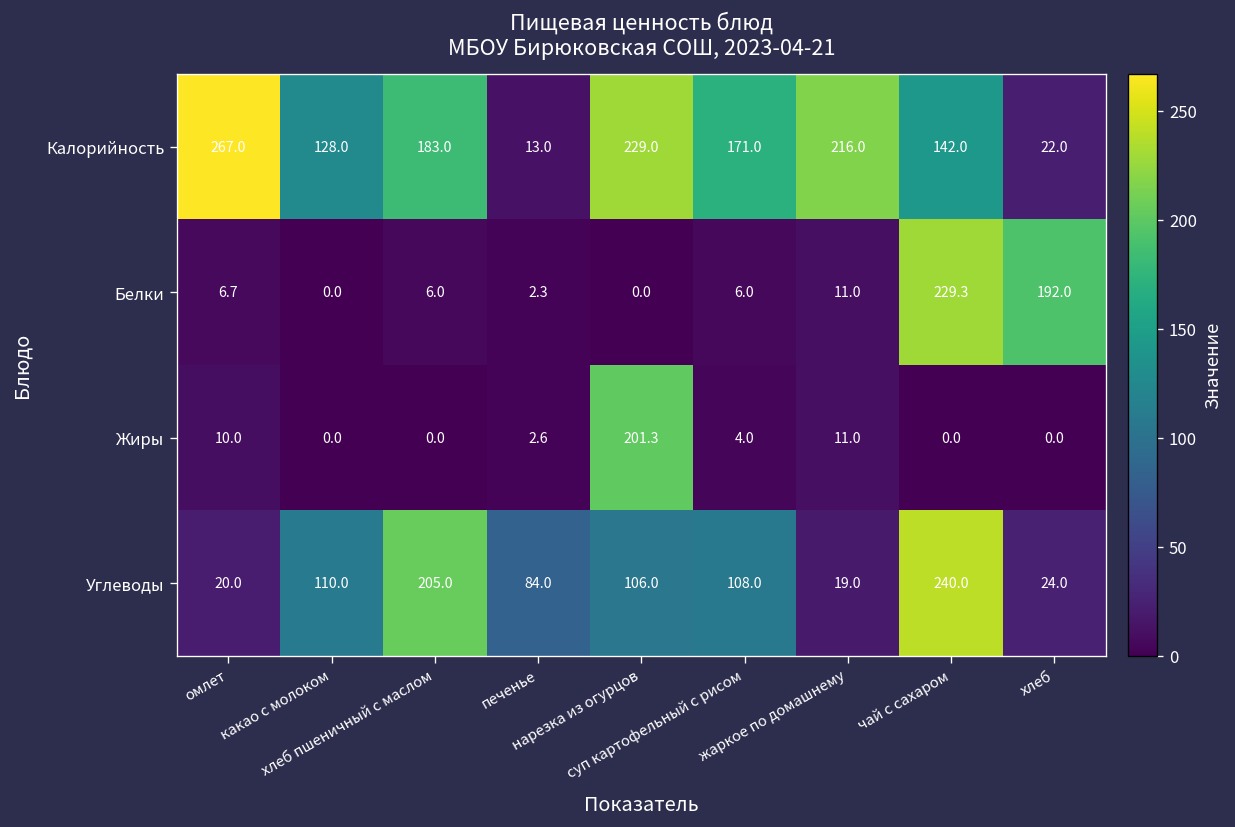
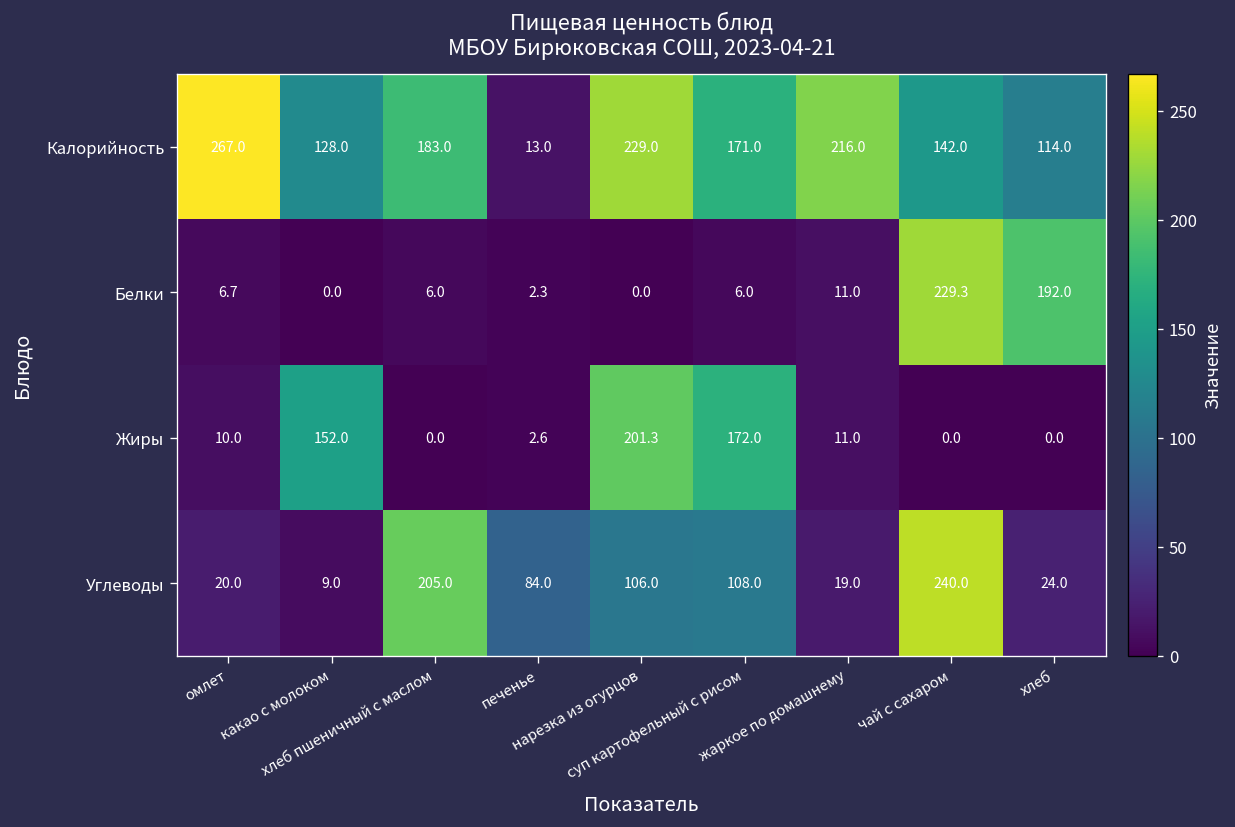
Калорийность, хлеб: 22.0 -> 114.0
Жиры, какао с молоком: 0.0 -> 152.0
Жиры, суп картофельный с рисом: 4.0 -> 172.0
Углеводы, какао с молоком: 110.0 -> 9.0
